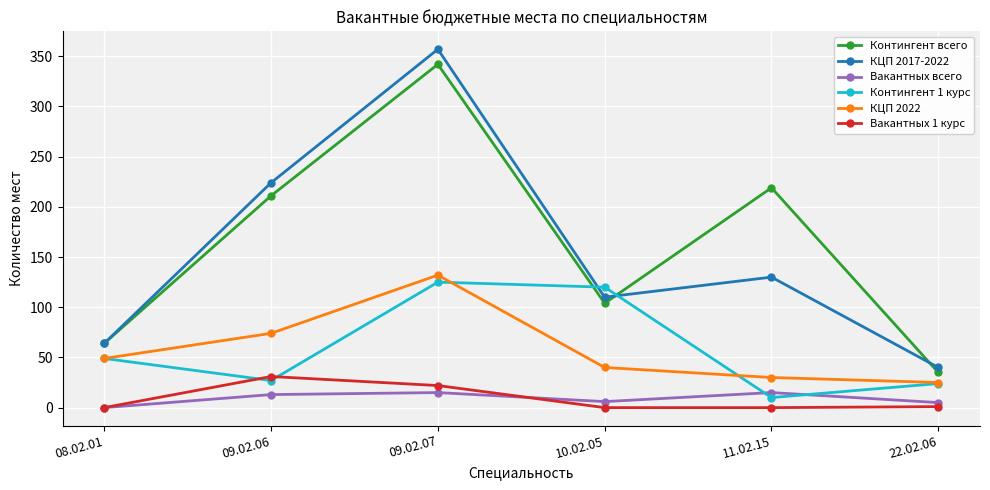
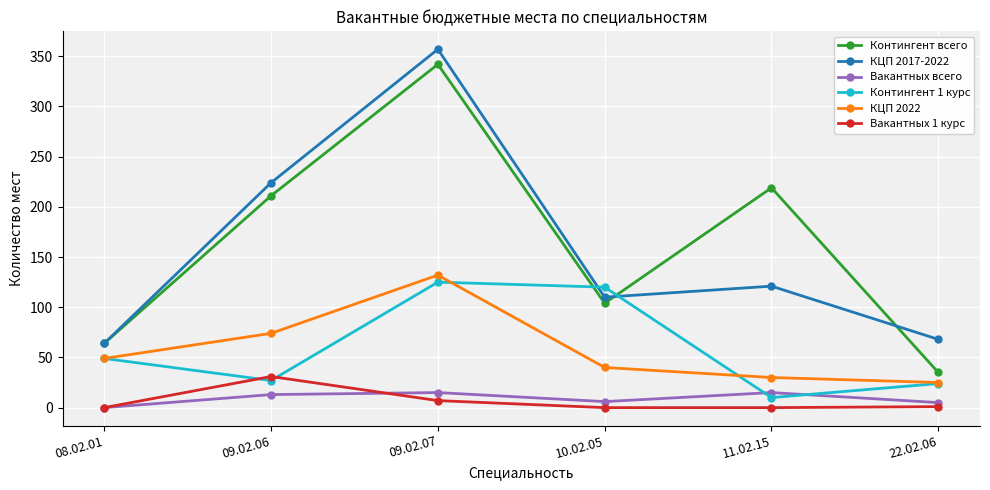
Вакантных 1 курс, 09.02.07: 22 -> 7
КЦП 2017-2022, 11.02.15: 130 -> 121
КЦП 2017-2022, 22.02.06: 40 -> 68
